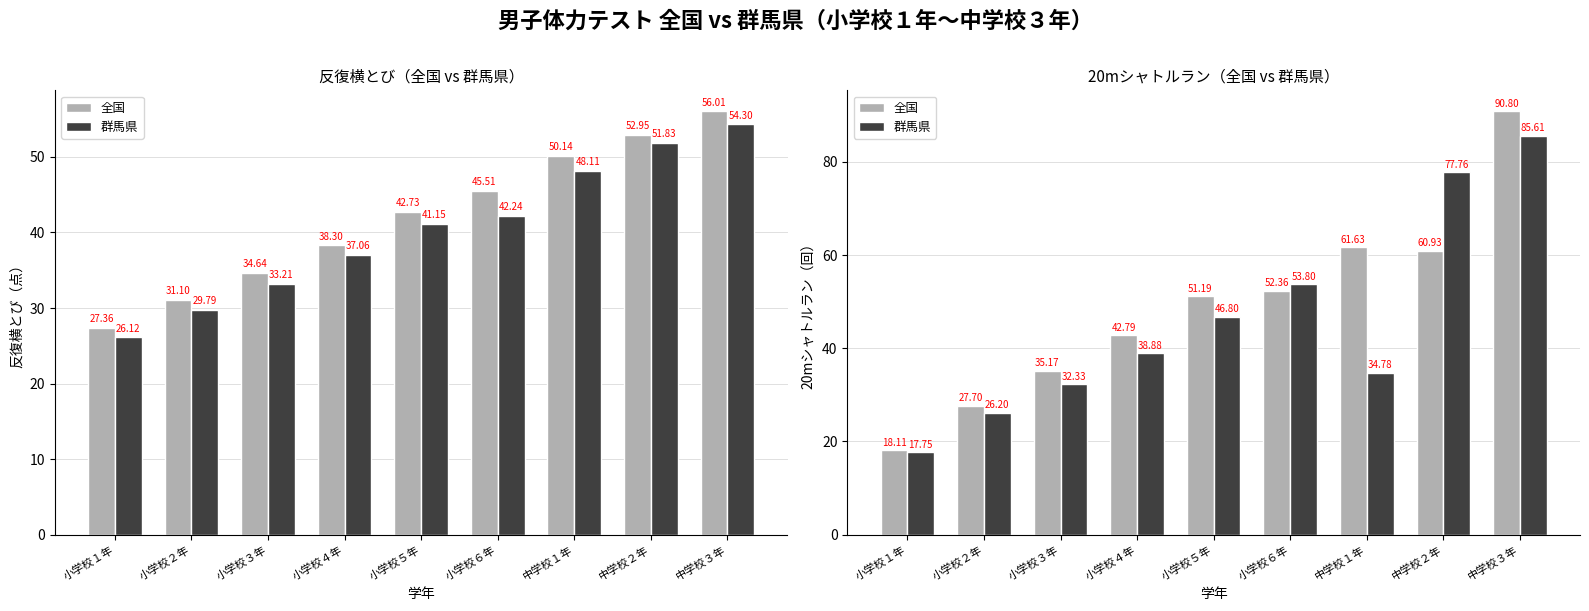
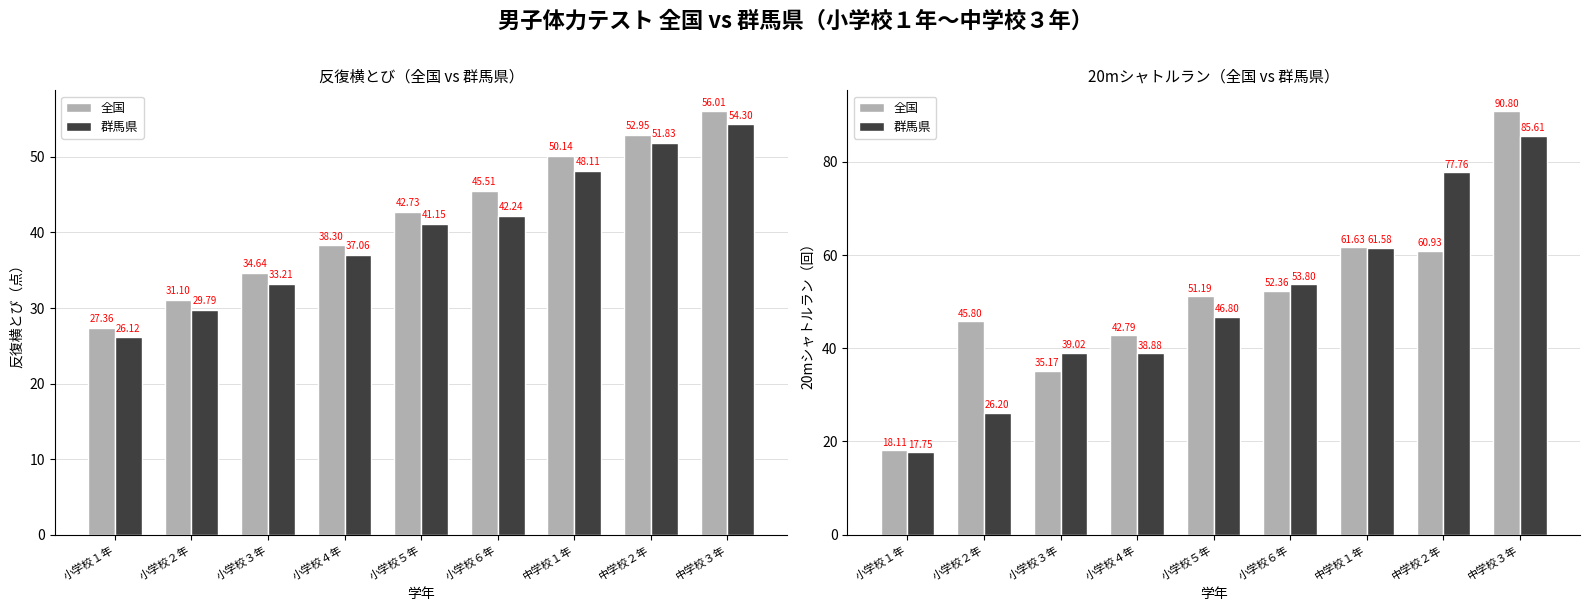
20mシャトルラン（全国 vs 群馬県）, 全国, 小学校２年: 27.70 -> 45.80
20mシャトルラン（全国 vs 群馬県）, 群馬県, 小学校３年: 32.33 -> 39.02
20mシャトルラン（全国 vs 群馬県）, 群馬県, 中学校１年: 34.78 -> 61.58
